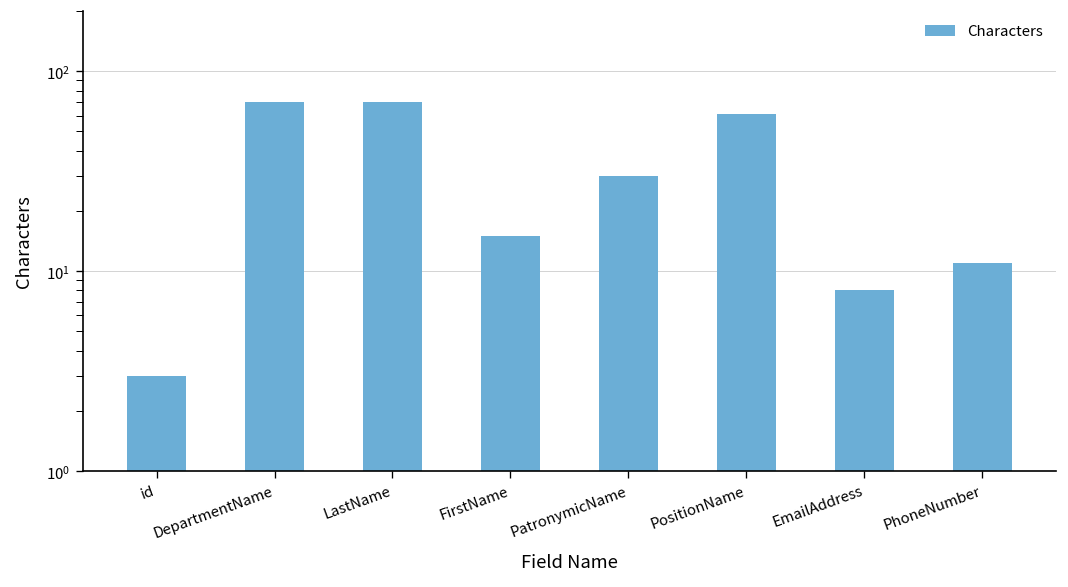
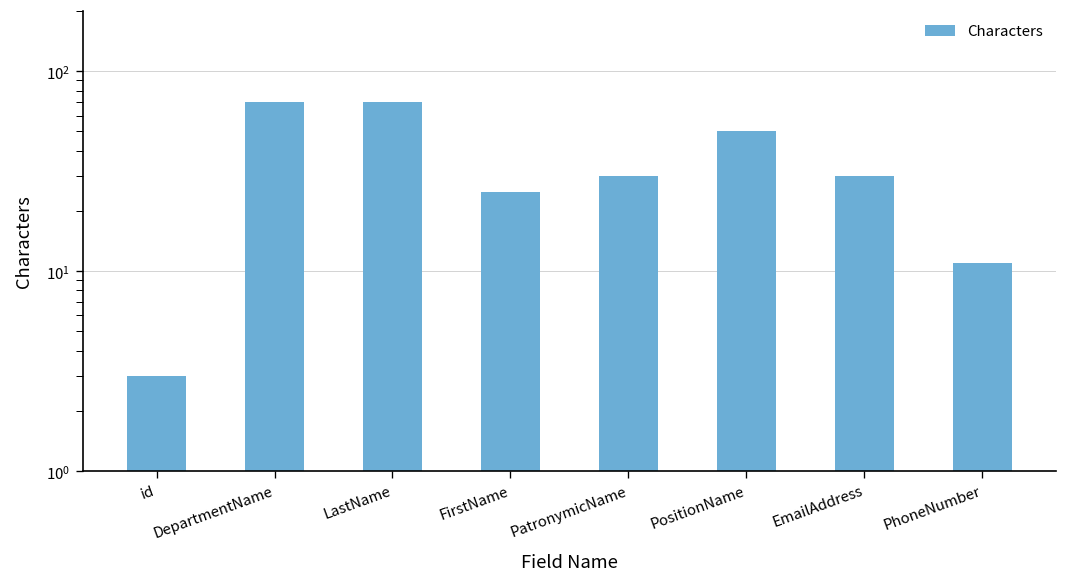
FirstName: 15 -> 25
PositionName: 61 -> 50
EmailAddress: 8 -> 30
